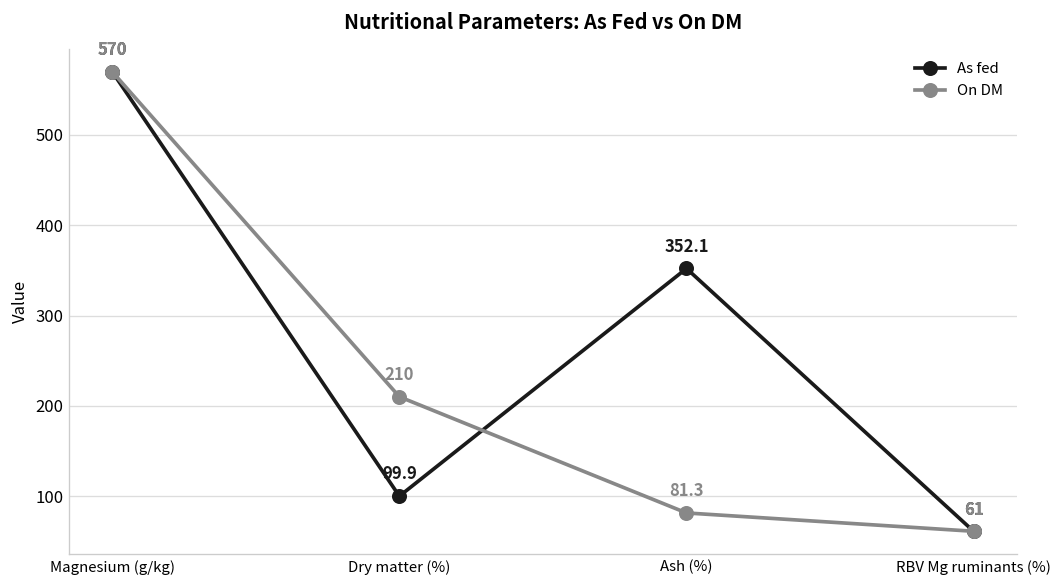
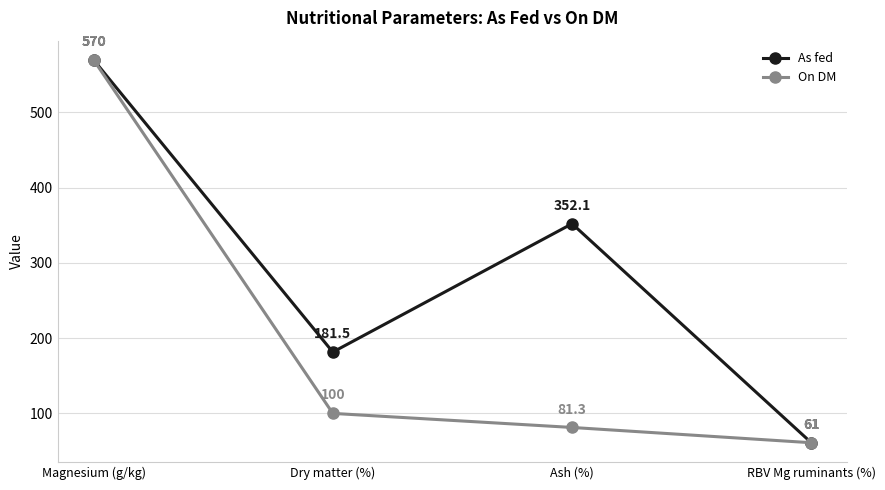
As fed, Dry matter (%): 99.9 -> 181.5
On DM, Dry matter (%): 210 -> 100
